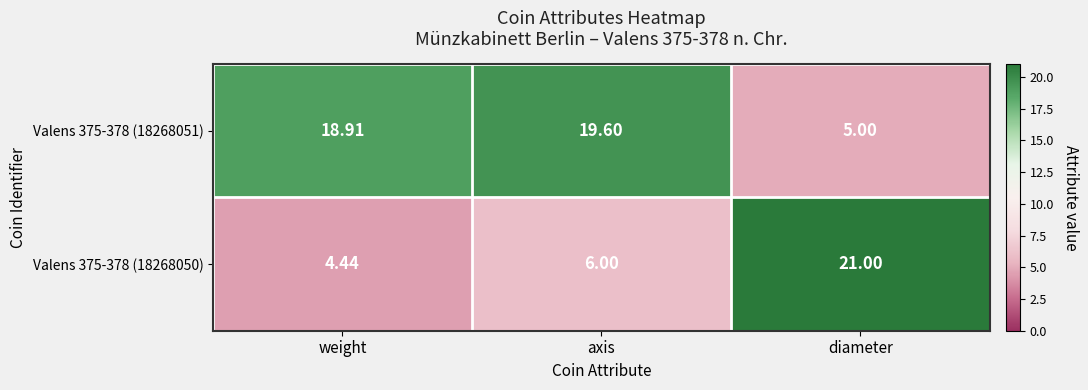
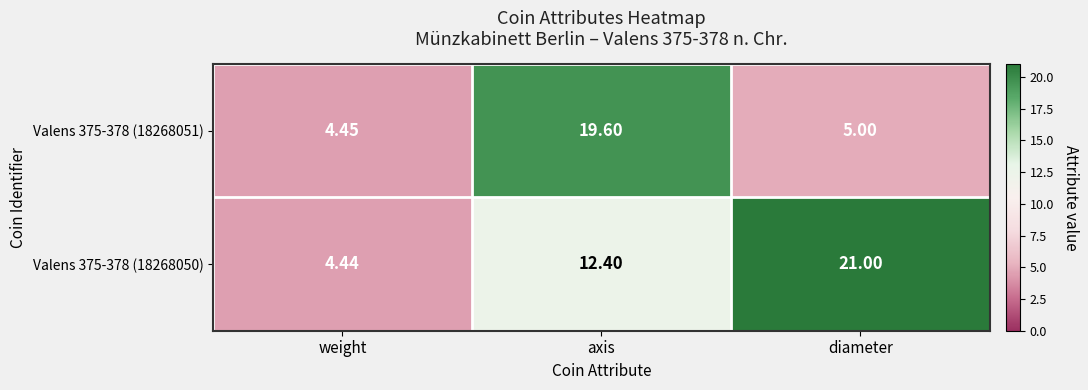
Valens 375-378 (18268051), weight: 18.91 -> 4.45
Valens 375-378 (18268050), axis: 6.00 -> 12.40
